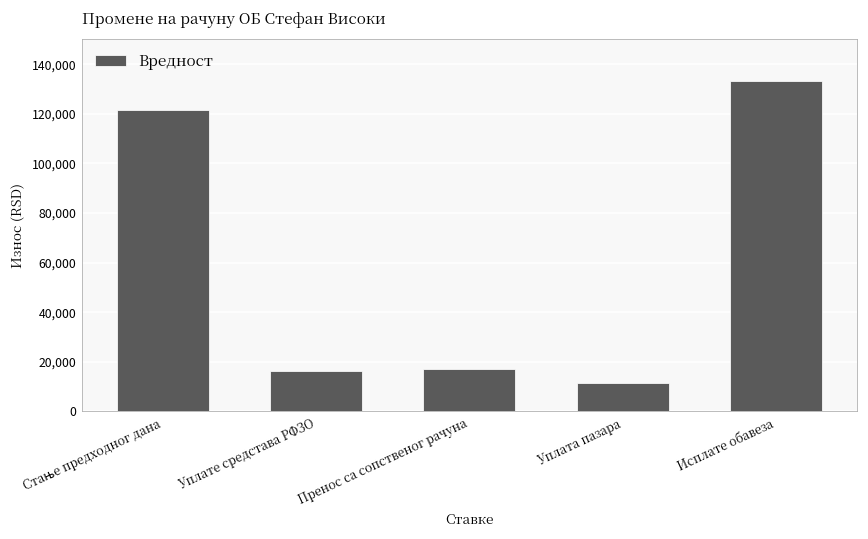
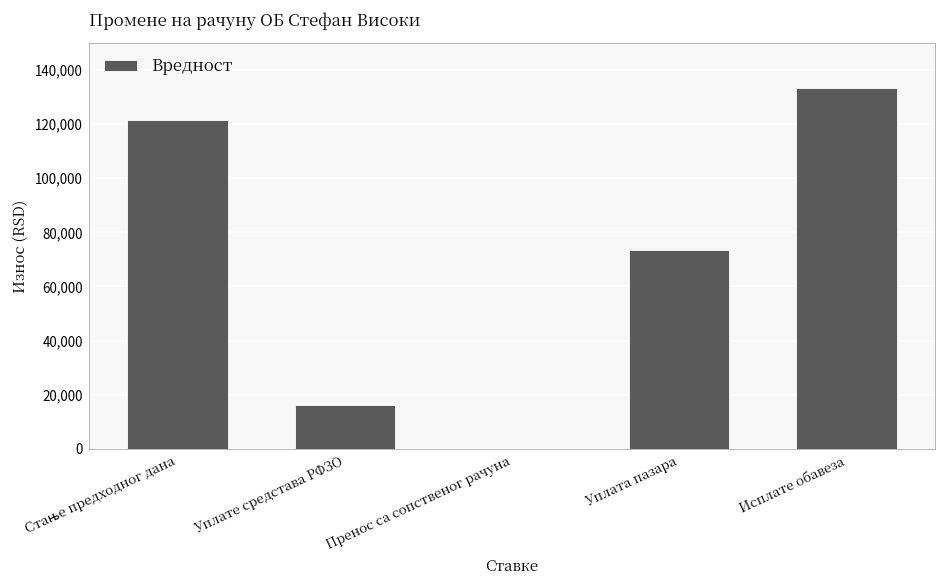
Пренос са сопственог рачуна: 17,000 -> 0
Уплата пазара: 12,000 -> 74,000
